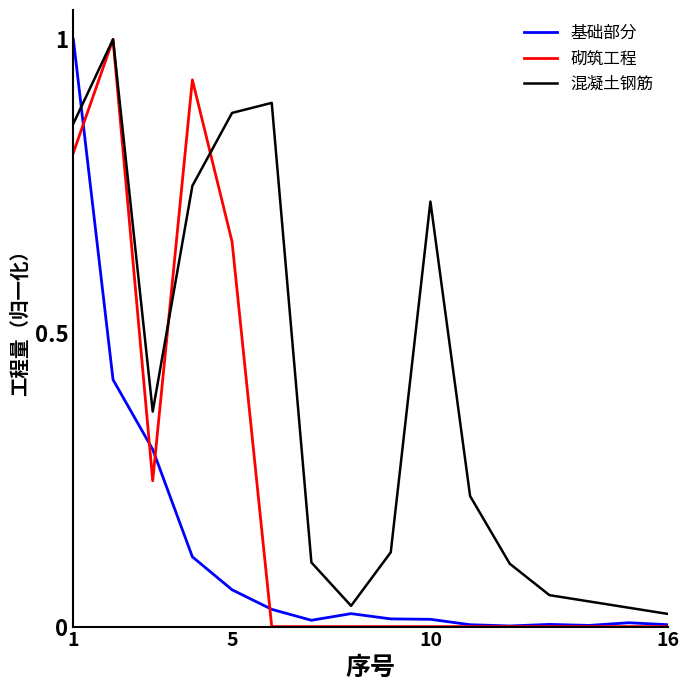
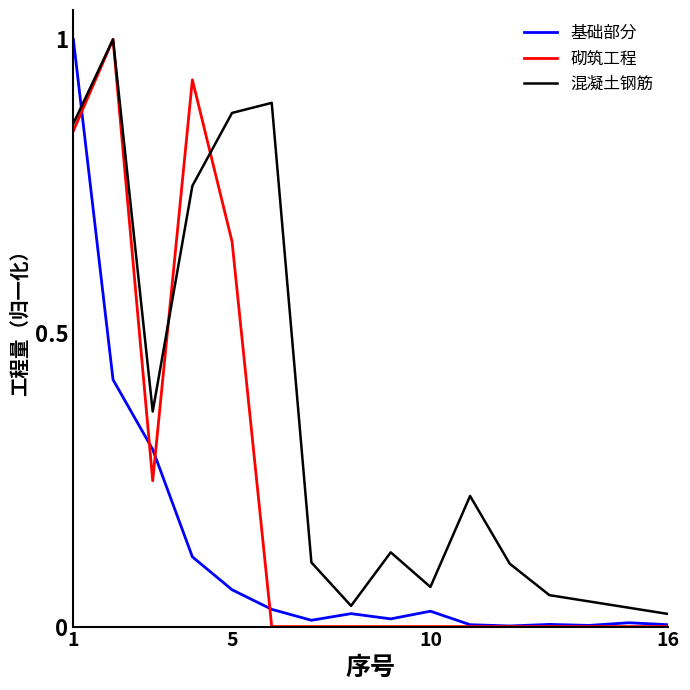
砌筑工程, 1: 0.81 -> 0.84
基础部分, 10: 0.01 -> 0.03
混凝土钢筋, 10: 0.72 -> 0.07
